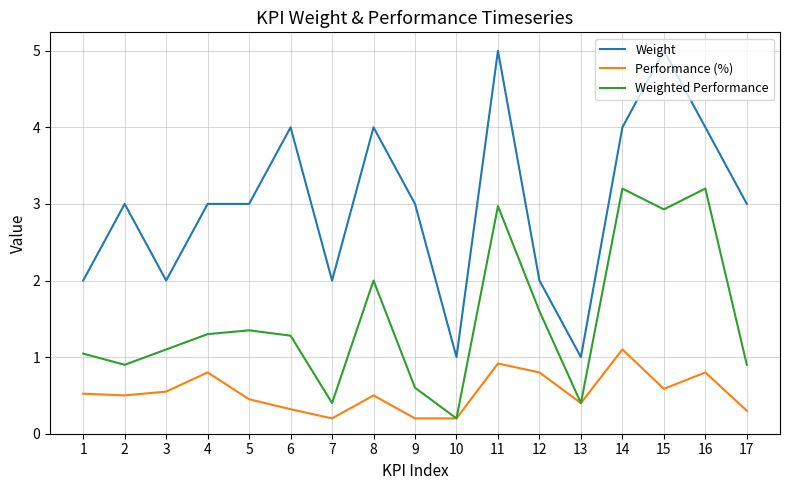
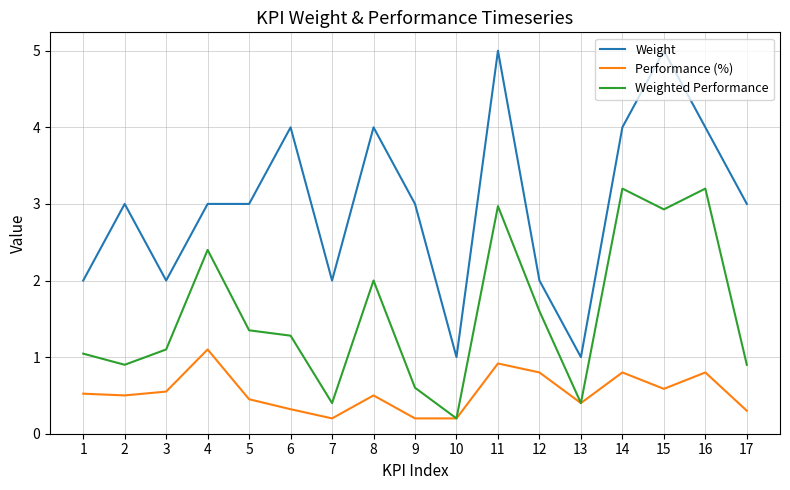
Performance (%), 4: 0.8 -> 1.1
Weighted Performance, 4: 1.3 -> 2.4
Performance (%), 14: 1.1 -> 0.8
